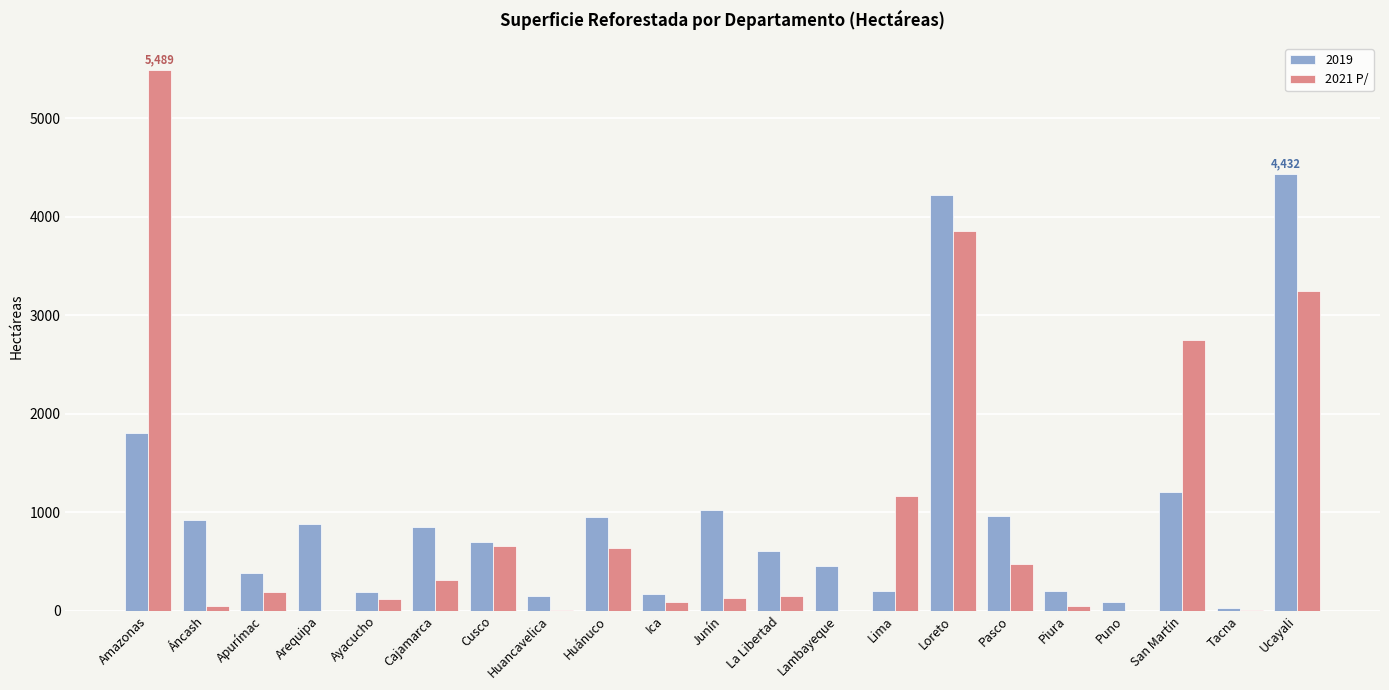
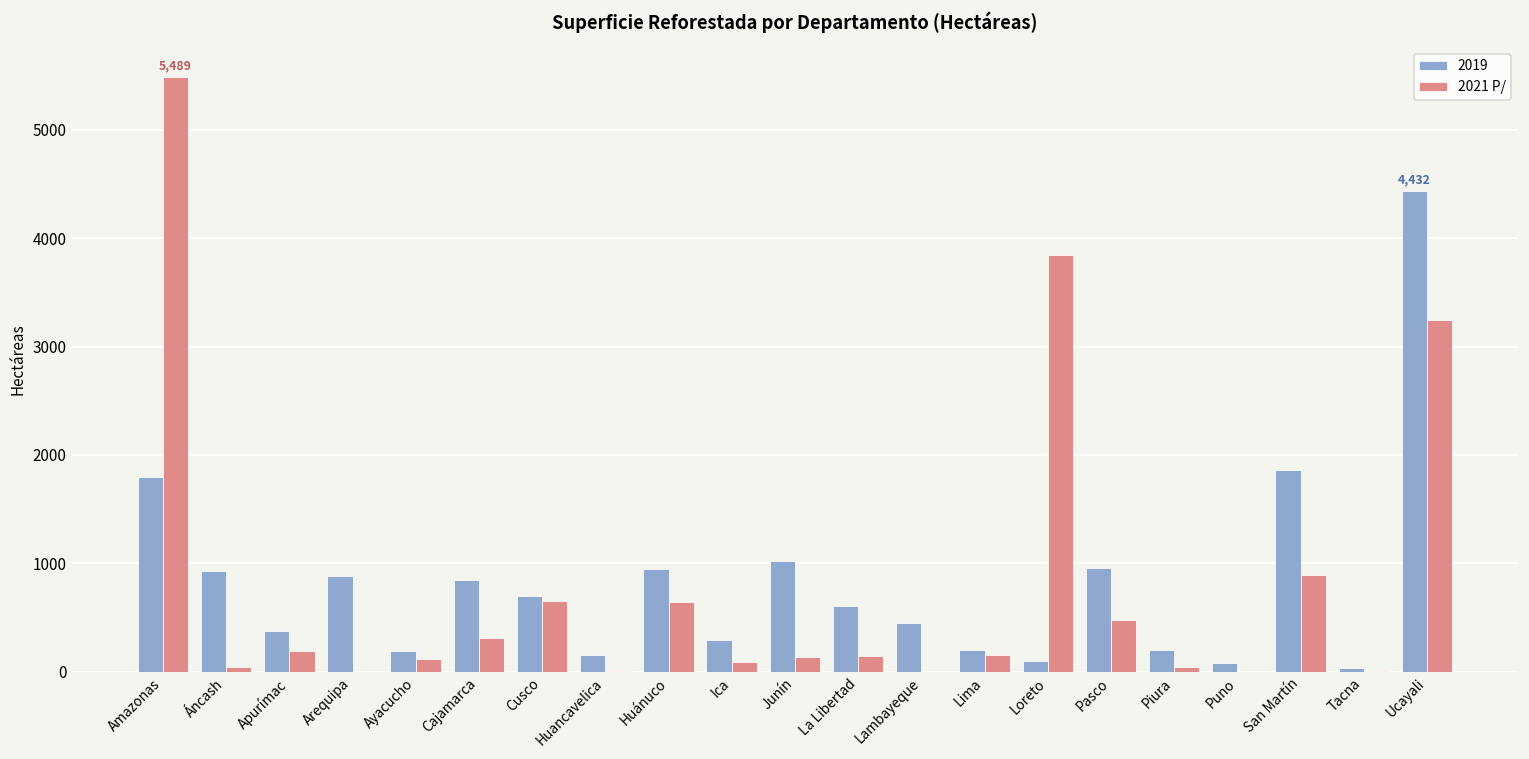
2019, Ica: 200 -> 300
2021 P/, Lima: 1200 -> 200
2019, Loreto: 4200 -> 100
2019, San Martín: 1200 -> 1900
2021 P/, San Martín: 2700 -> 900
